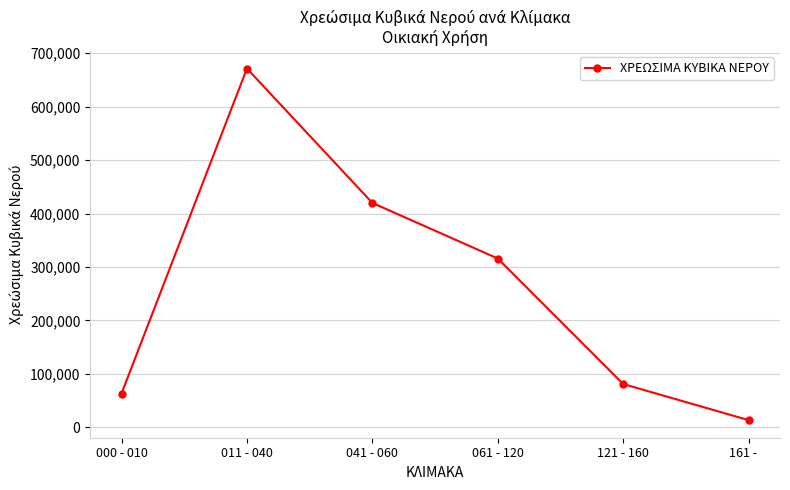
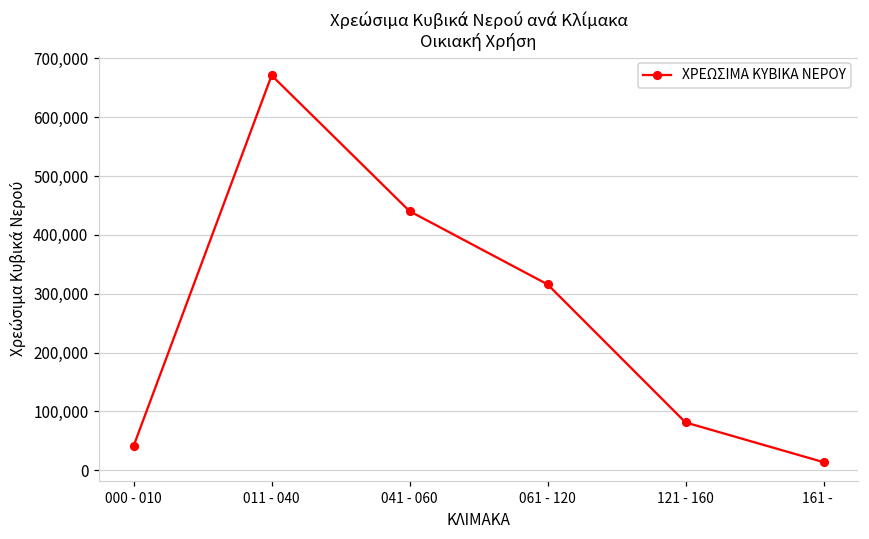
000 - 010: 60,000 -> 40,000
041 - 060: 420,000 -> 440,000
